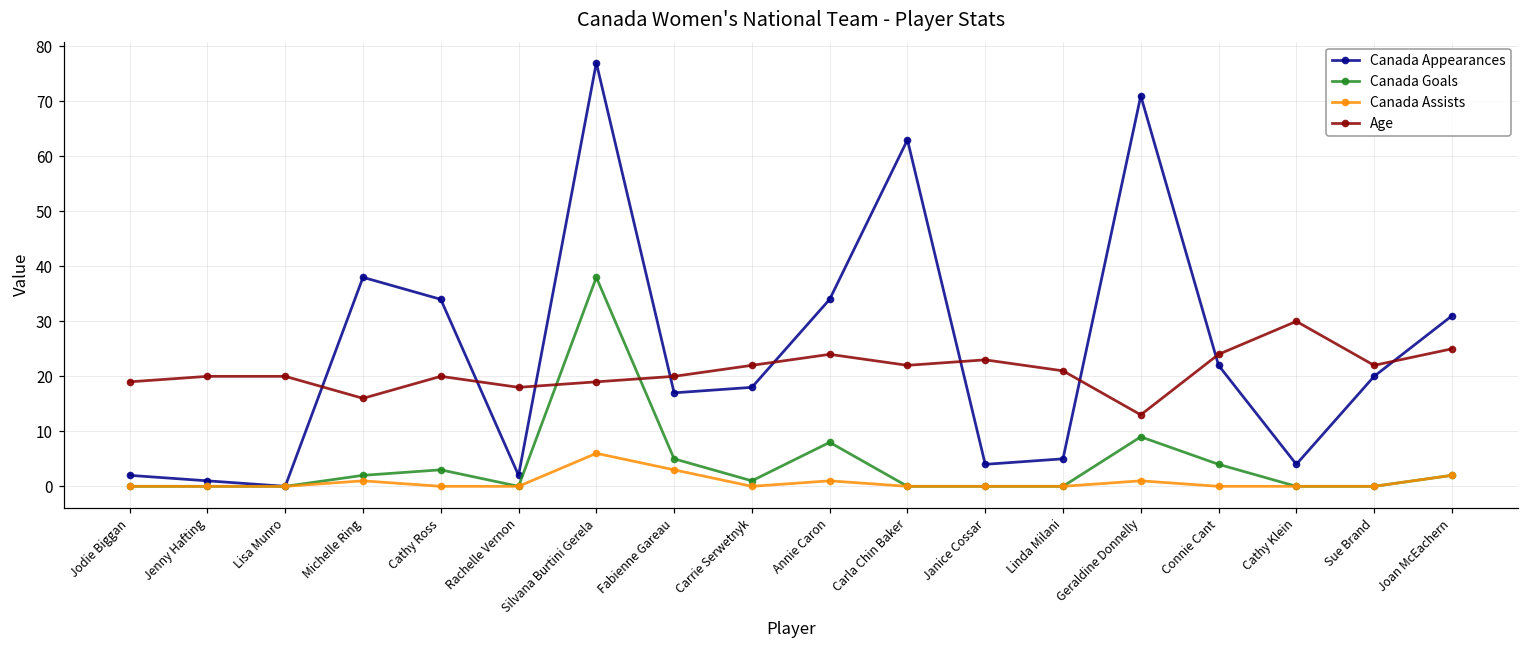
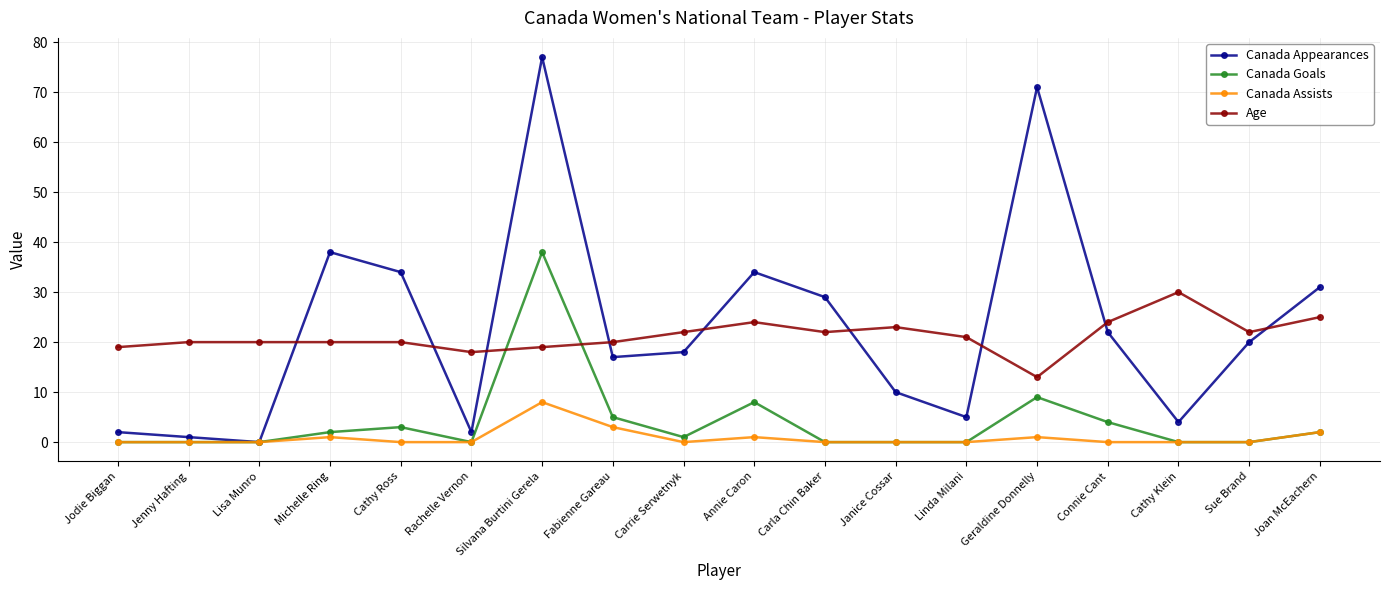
Age, Michelle Ring: 16 -> 20
Canada Assists, Silvana Burtini Gerela: 6 -> 8
Canada Appearances, Carla Chin Baker: 63 -> 29
Canada Appearances, Janice Cossar: 4 -> 10
